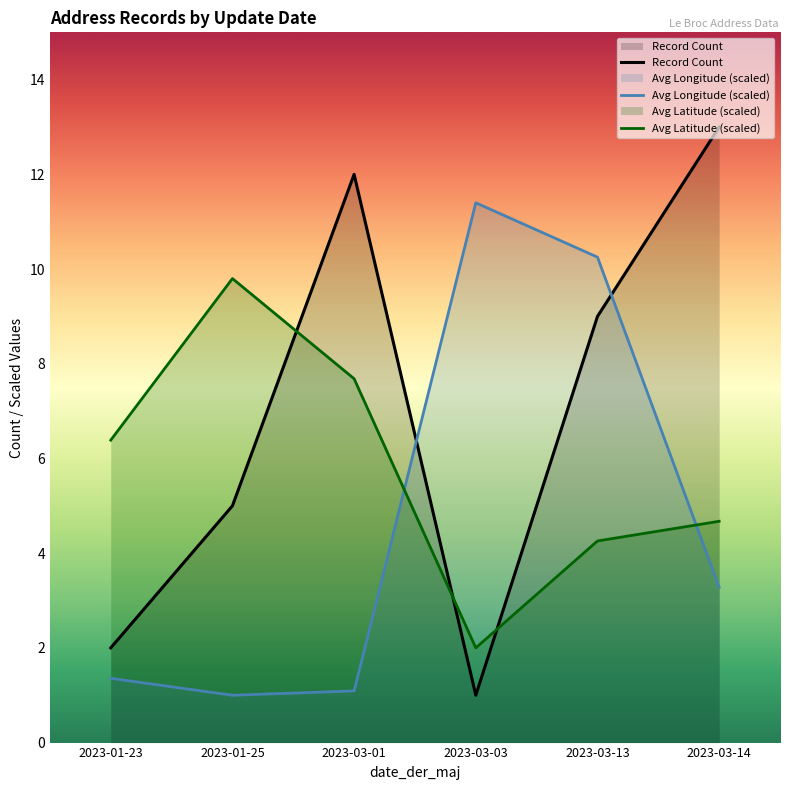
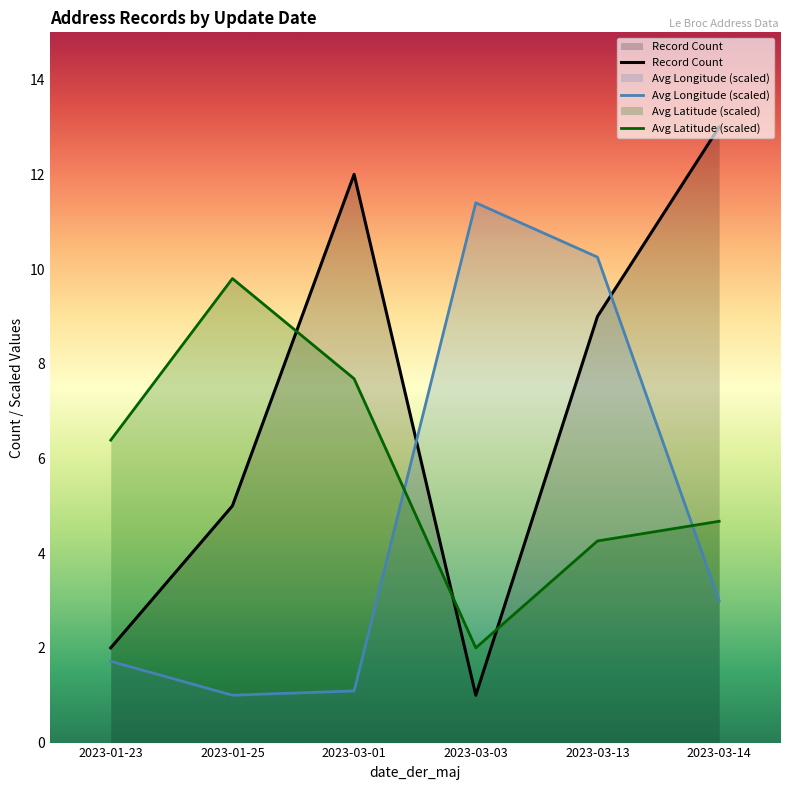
Avg Longitude (scaled), 2023-01-23: 1.4 -> 1.7
Avg Longitude (scaled), 2023-03-14: 3.3 -> 3.0
